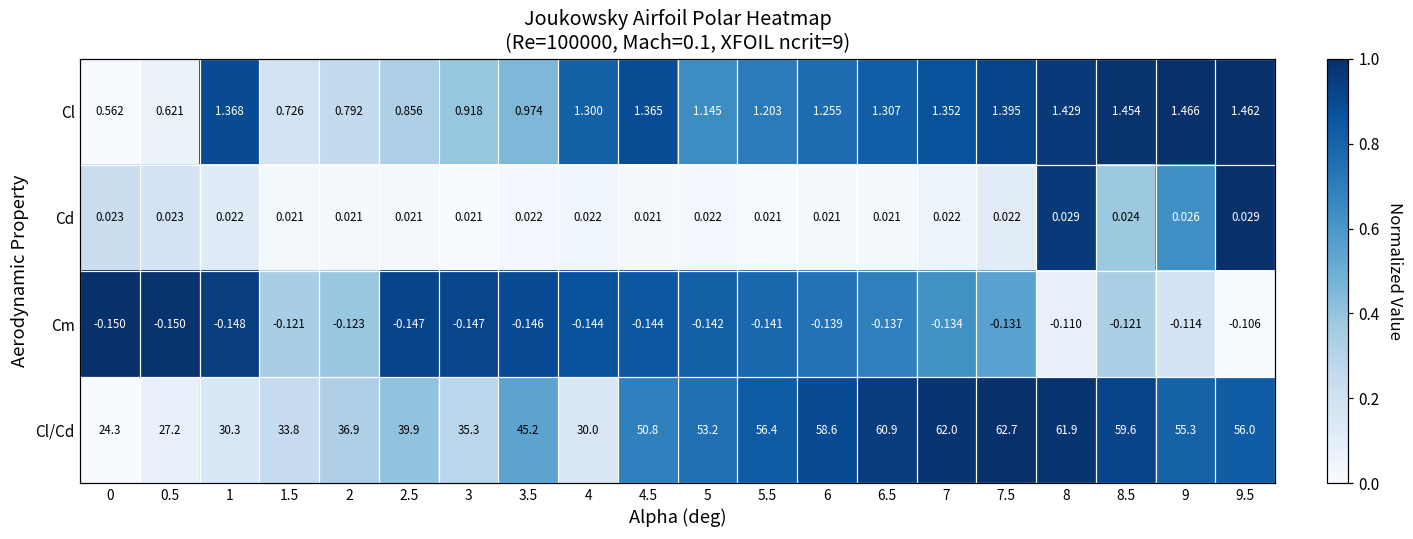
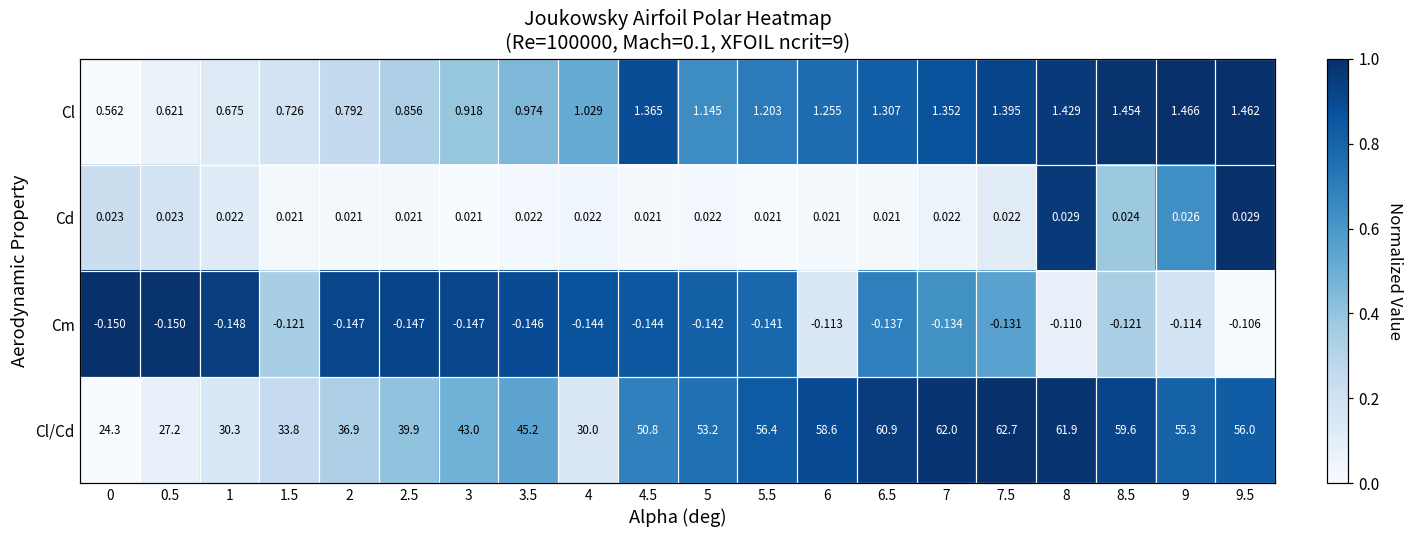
Cl, 1: 1.368 -> 0.675
Cl, 4: 1.300 -> 1.029
Cm, 2: -0.123 -> -0.147
Cm, 6: -0.139 -> -0.113
Cl/Cd, 3: 35.3 -> 43.0
